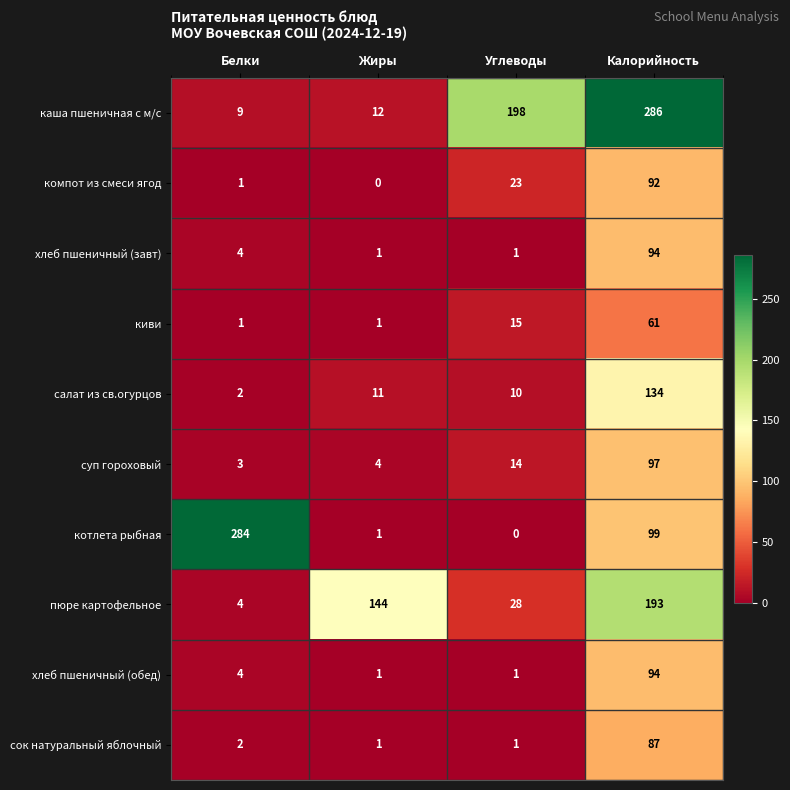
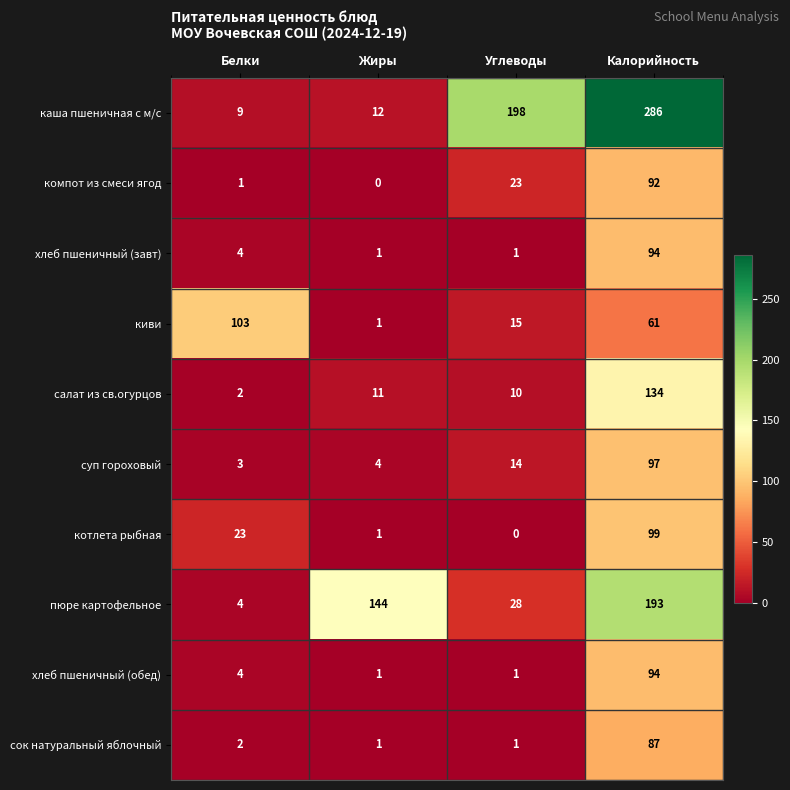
киви, Белки: 1 -> 103
котлета рыбная, Белки: 284 -> 23
